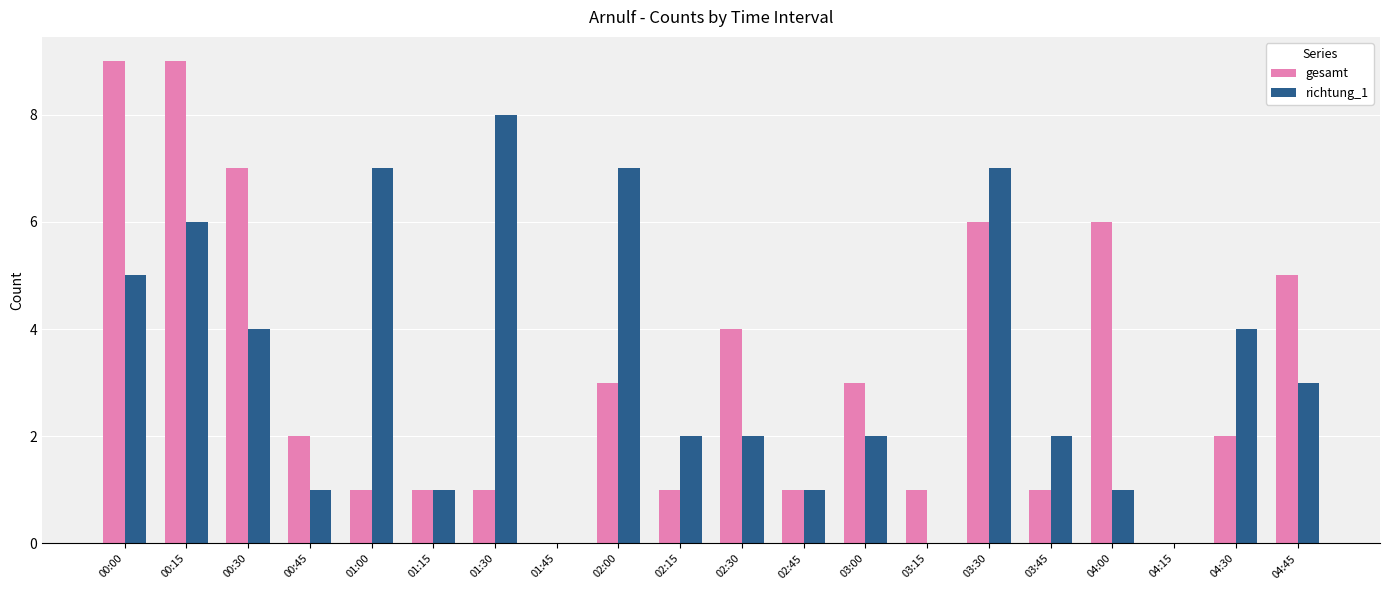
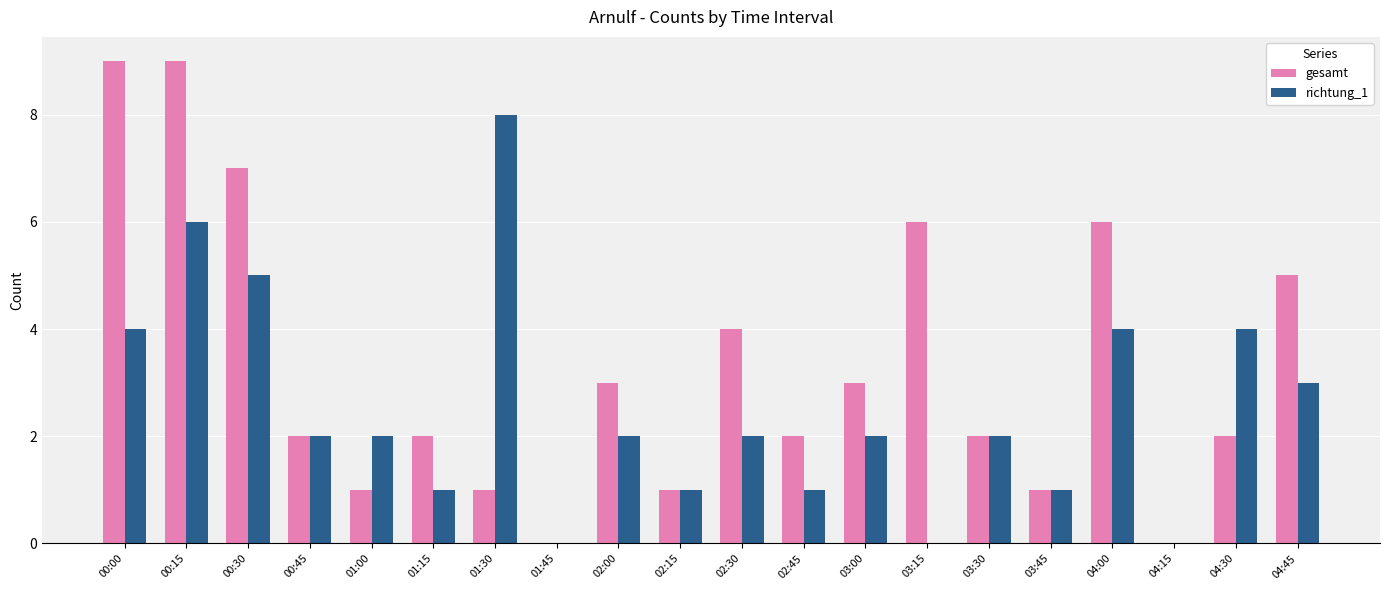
richtung_1, 00:00: 5 -> 4
richtung_1, 00:30: 4 -> 5
richtung_1, 00:45: 1 -> 2
richtung_1, 01:00: 7 -> 2
gesamt, 01:15: 1 -> 2
richtung_1, 02:00: 7 -> 2
richtung_1, 02:15: 2 -> 1
gesamt, 02:45: 1 -> 2
gesamt, 03:15: 1 -> 6
gesamt, 03:30: 6 -> 2
richtung_1, 03:30: 7 -> 2
richtung_1, 03:45: 2 -> 1
richtung_1, 04:00: 1 -> 4
